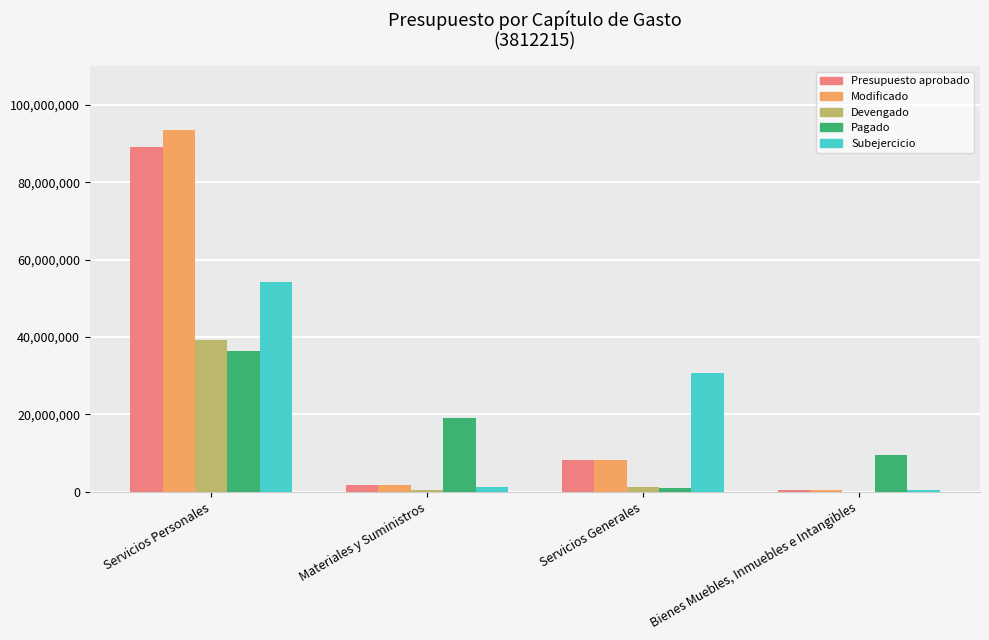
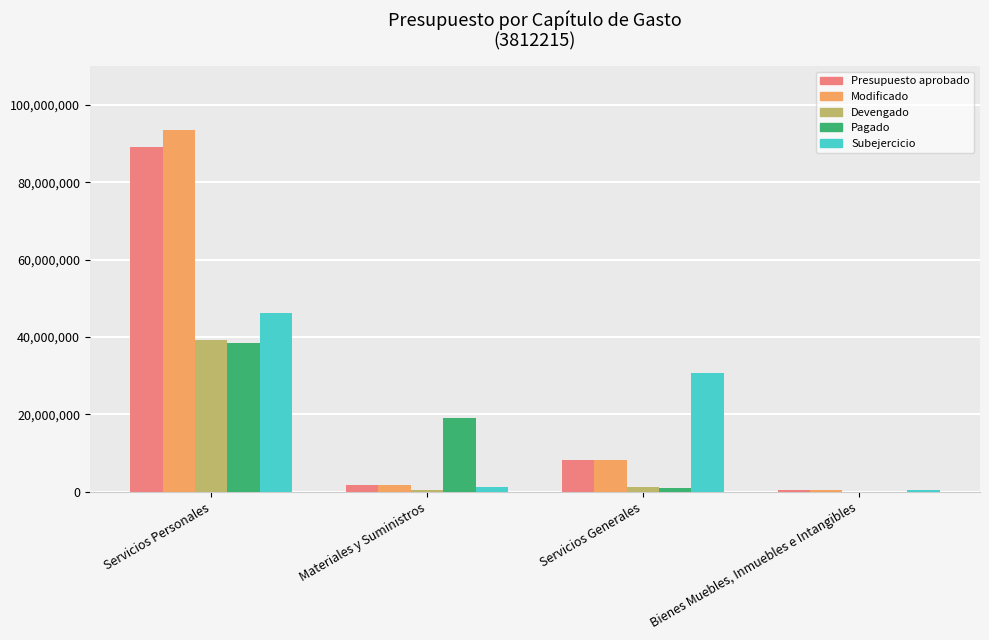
Pagado, Servicios Personales: 36,000,000 -> 38,000,000
Subejercicio, Servicios Personales: 54,000,000 -> 46,000,000
Pagado, Bienes Muebles, Inmuebles e Intangibles: 10,000,000 -> 0
